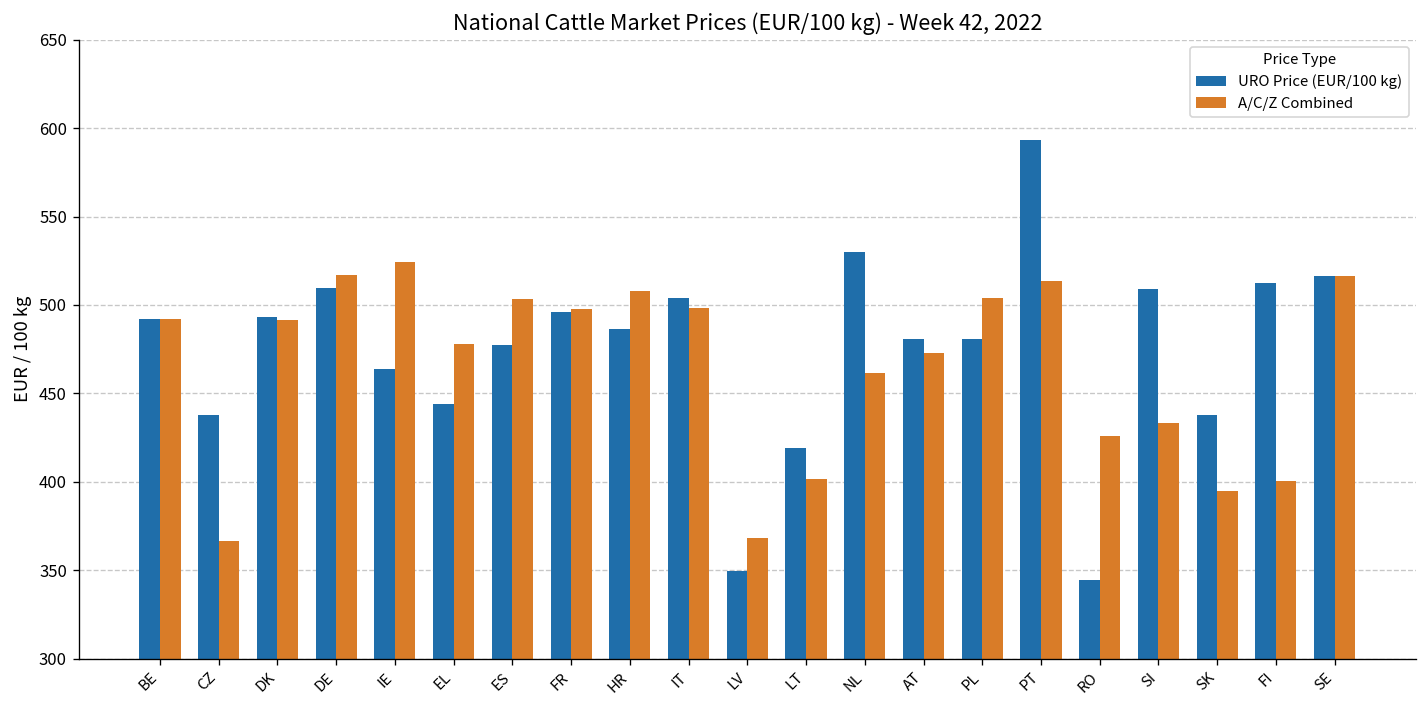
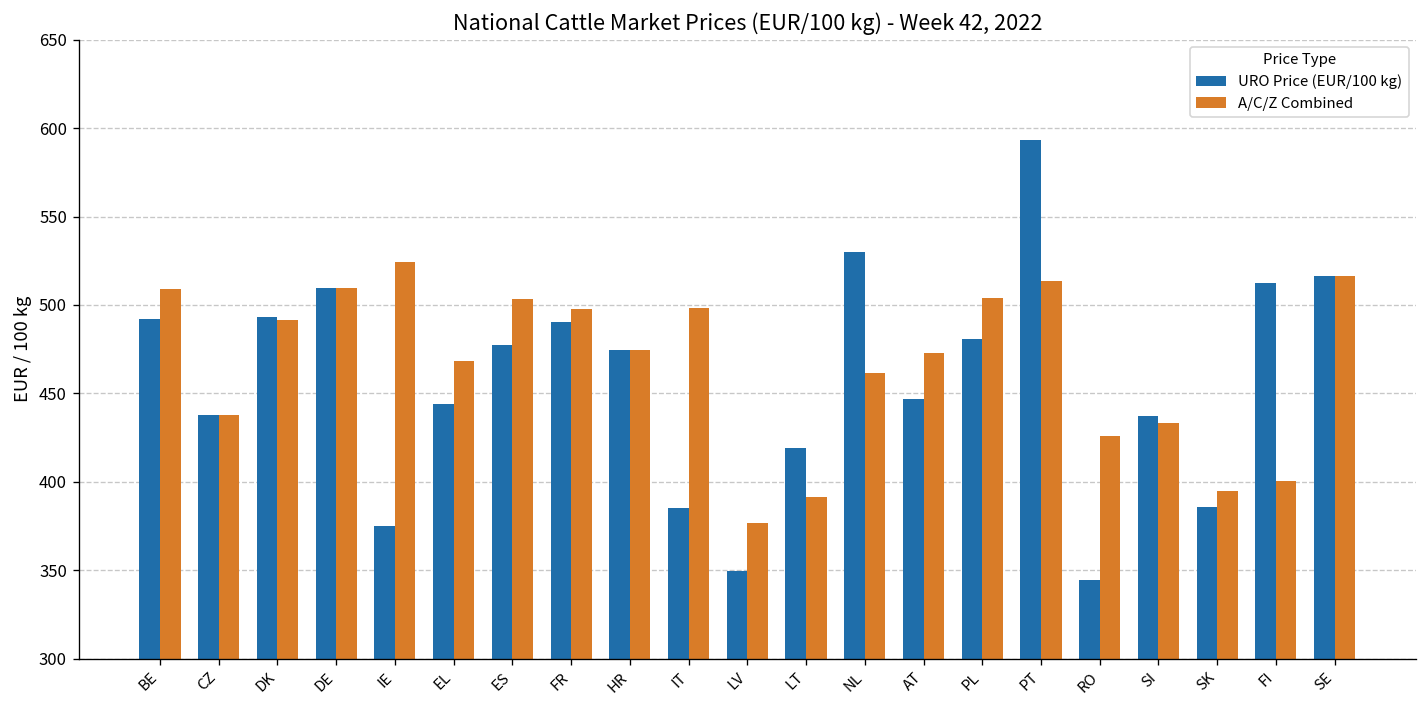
A/C/Z Combined, BE: 492 -> 509
A/C/Z Combined, CZ: 367 -> 438
A/C/Z Combined, DE: 517 -> 510
URO Price (EUR/100 kg), IE: 464 -> 375
A/C/Z Combined, EL: 478 -> 469
URO Price (EUR/100 kg), FR: 496 -> 490
URO Price (EUR/100 kg), HR: 486 -> 474
A/C/Z Combined, HR: 508 -> 474
URO Price (EUR/100 kg), IT: 504 -> 385
A/C/Z Combined, LV: 368 -> 377
A/C/Z Combined, LT: 402 -> 391
URO Price (EUR/100 kg), AT: 481 -> 447
URO Price (EUR/100 kg), SI: 509 -> 437
URO Price (EUR/100 kg), SK: 438 -> 386
